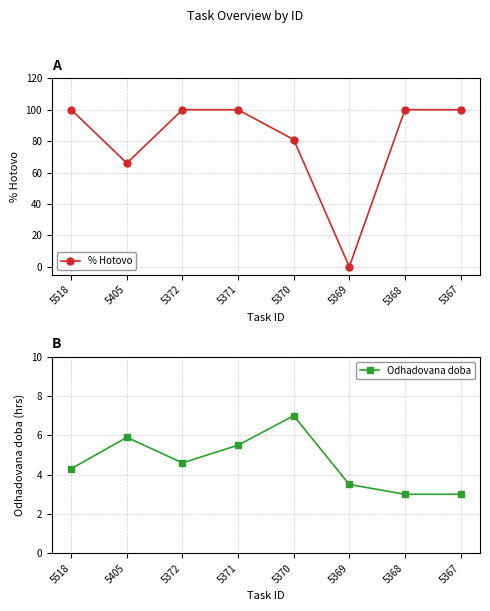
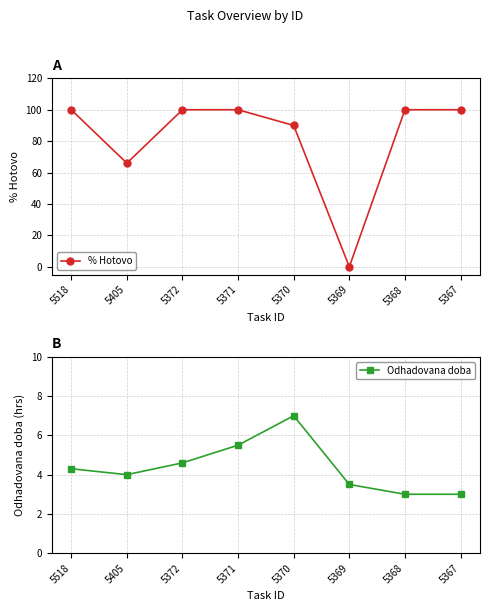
A, 5370: 81 -> 90
B, 5405: 5.9 -> 4.0
